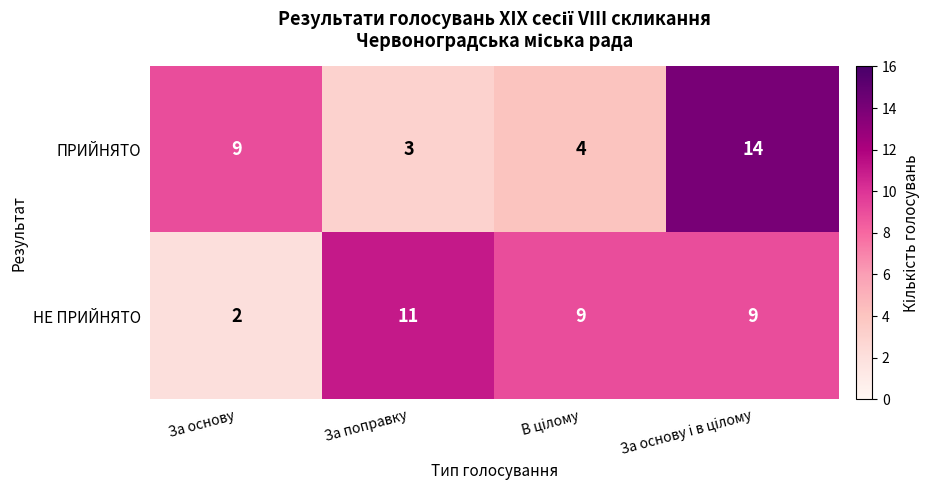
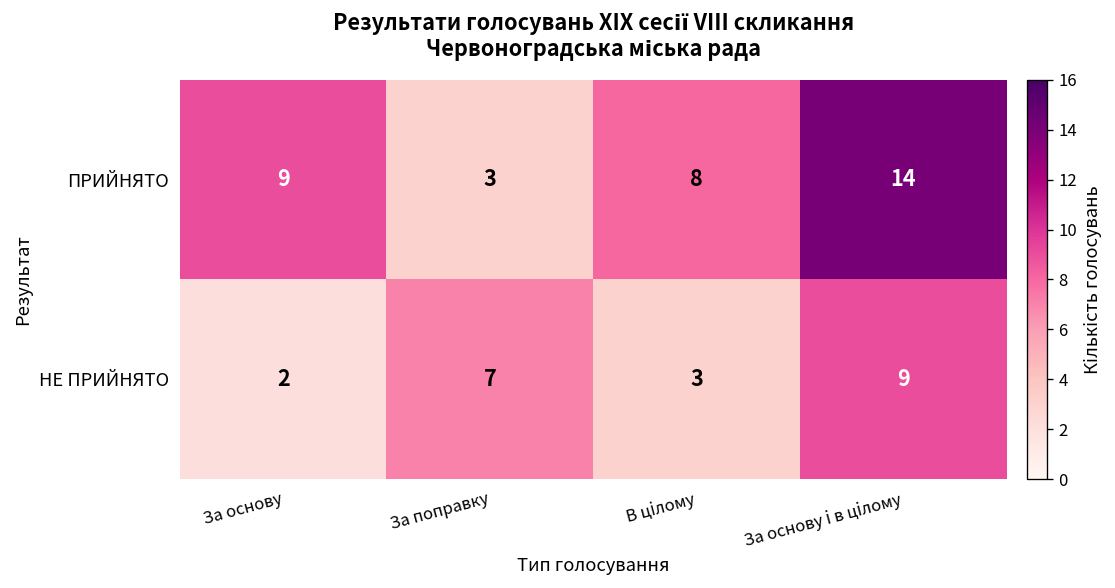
ПРИЙНЯТО, В цілому: 4 -> 8
НЕ ПРИЙНЯТО, За поправку: 11 -> 7
НЕ ПРИЙНЯТО, В цілому: 9 -> 3
